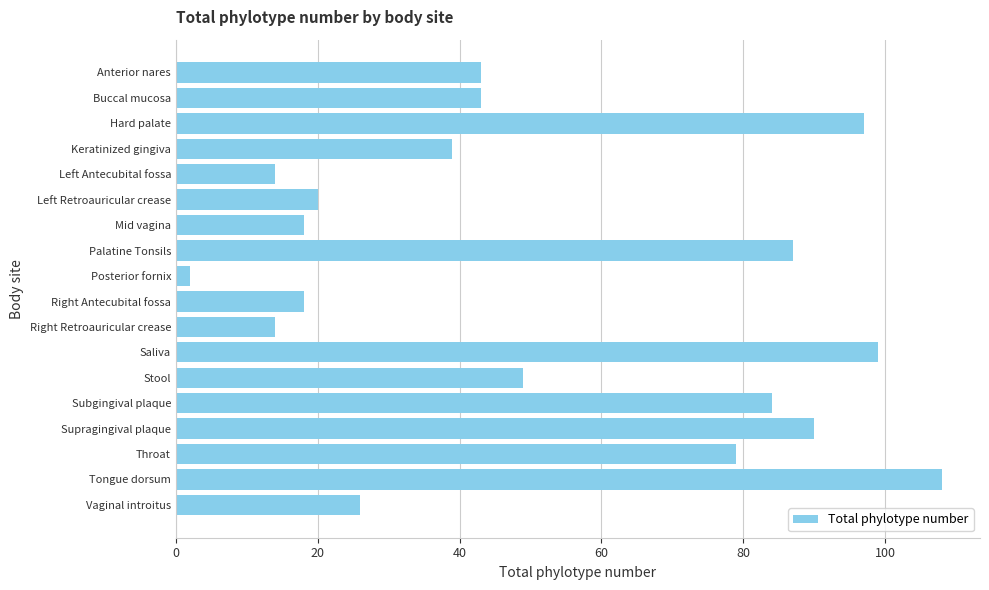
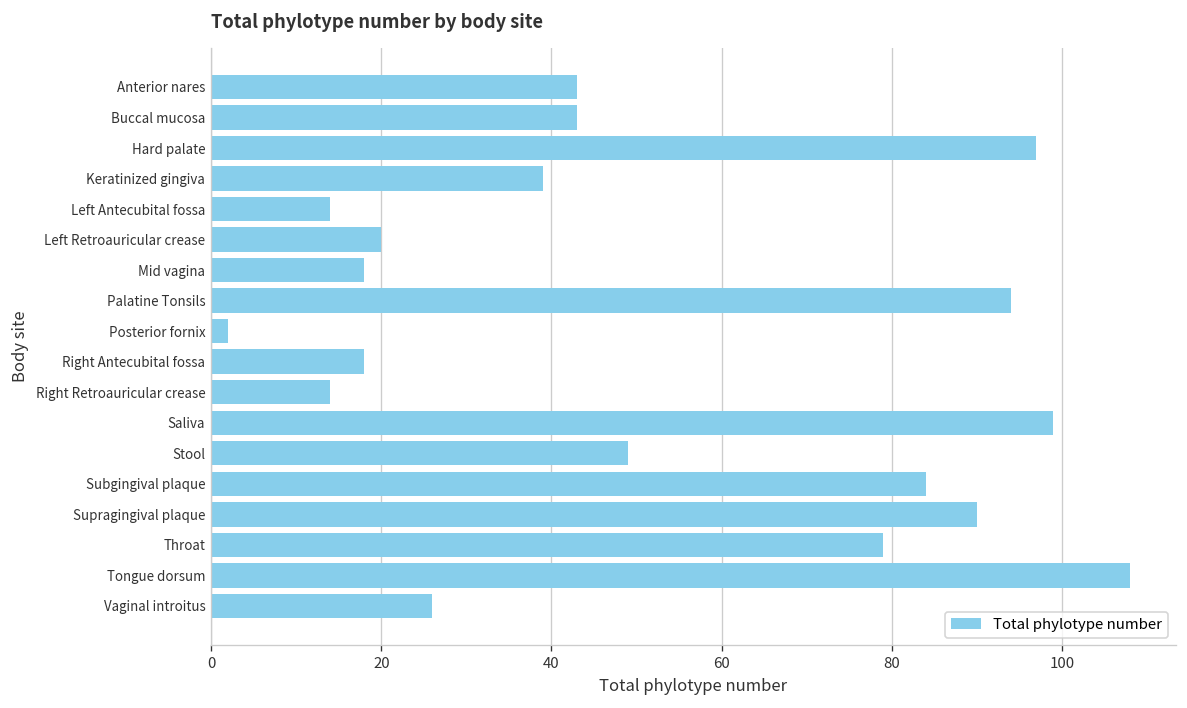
Palatine Tonsils: 87 -> 94
